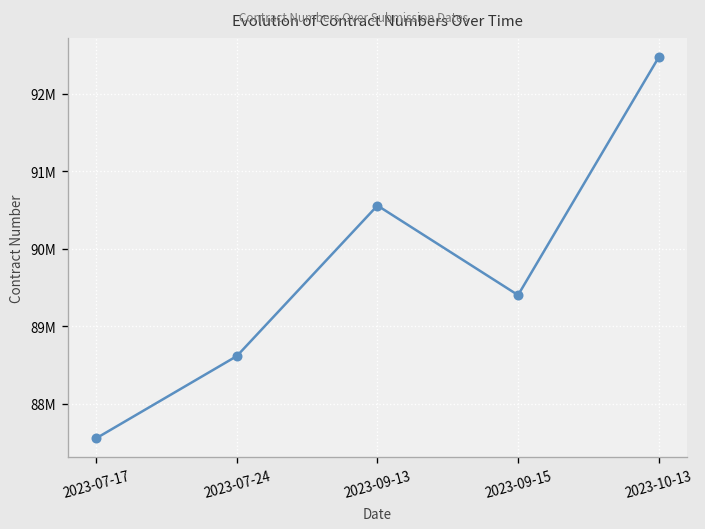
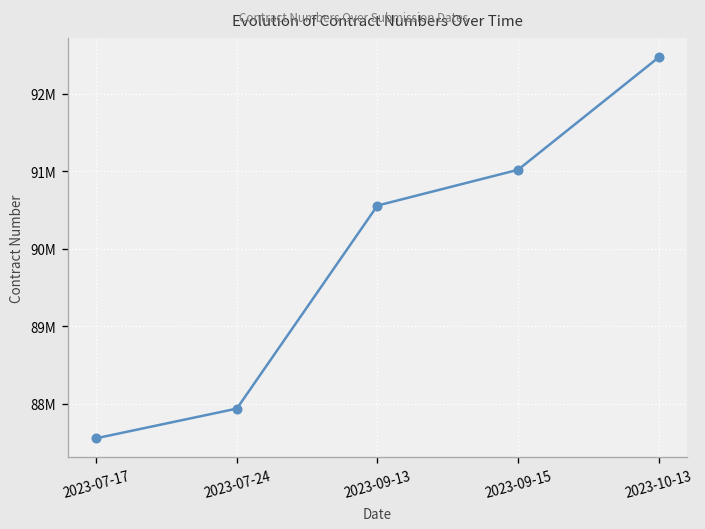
2023-07-24: 88600000 -> 87900000
2023-09-15: 89400000 -> 91000000
